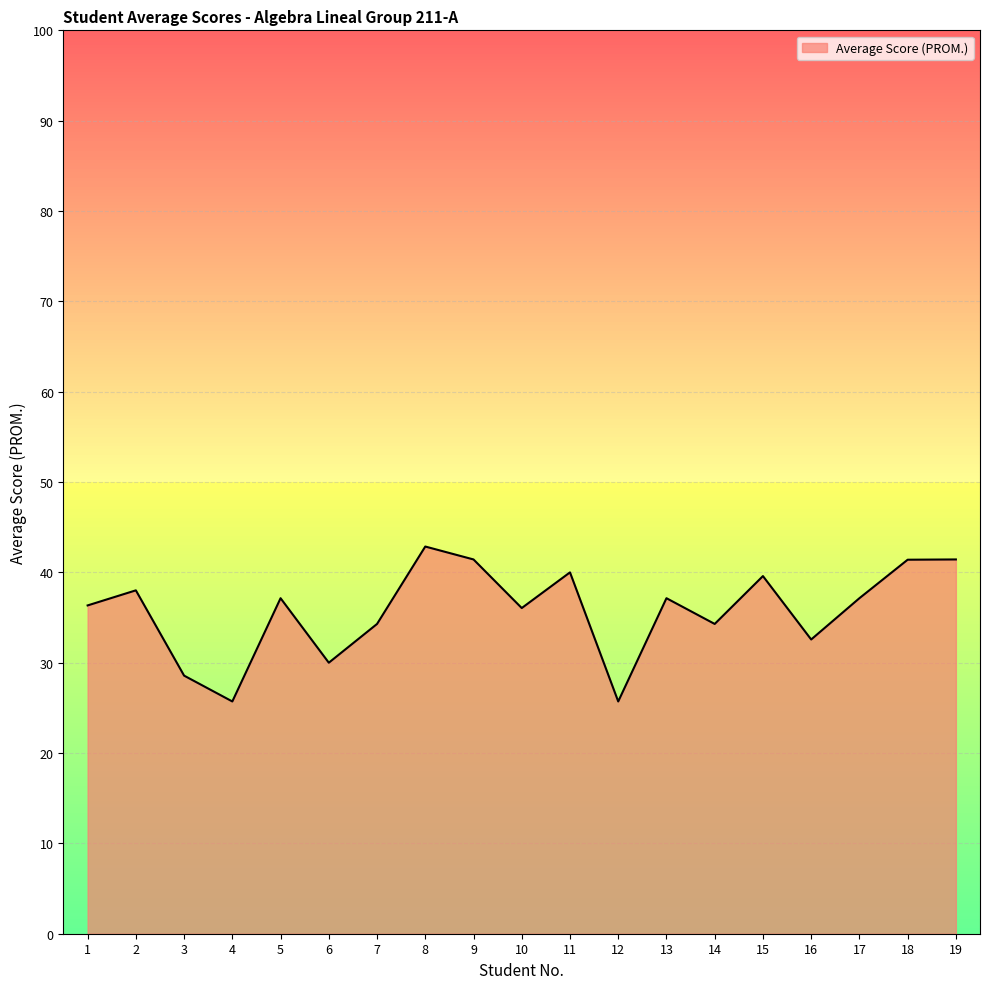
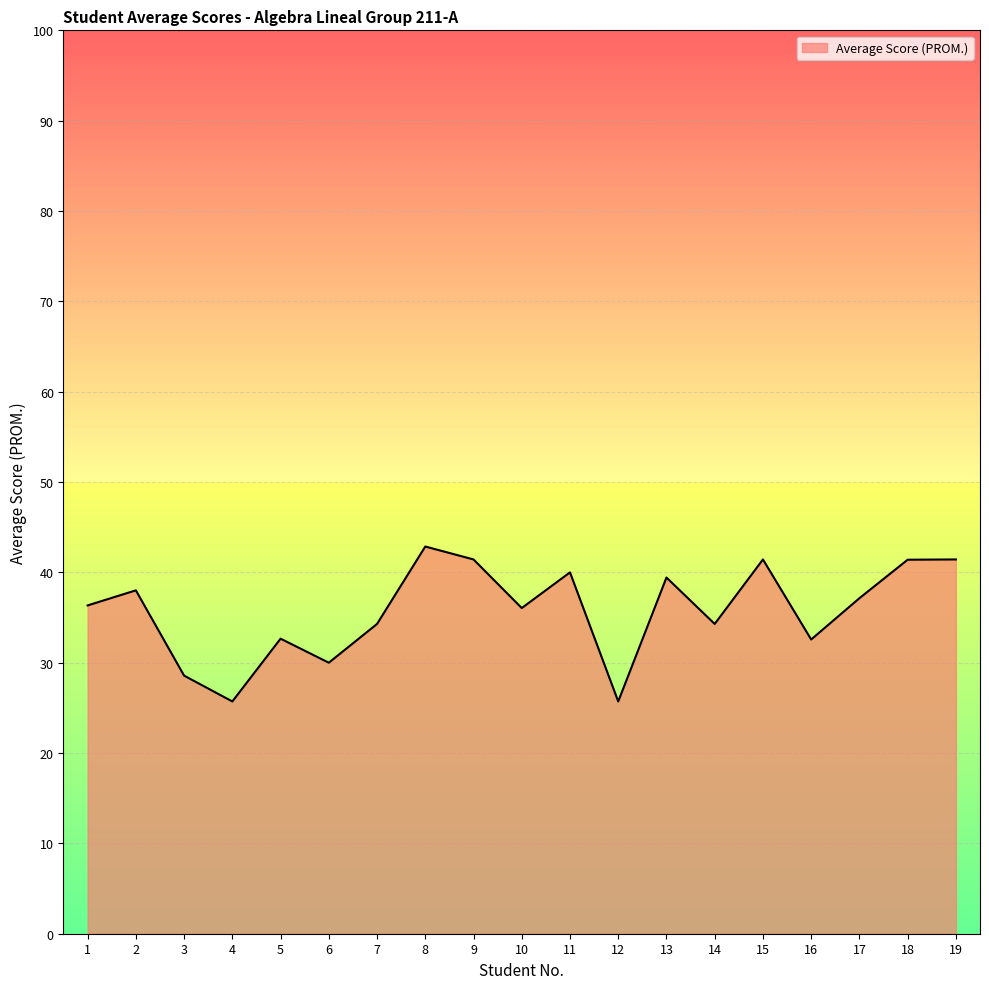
5: 37 -> 33
13: 37 -> 39
15: 40 -> 41
